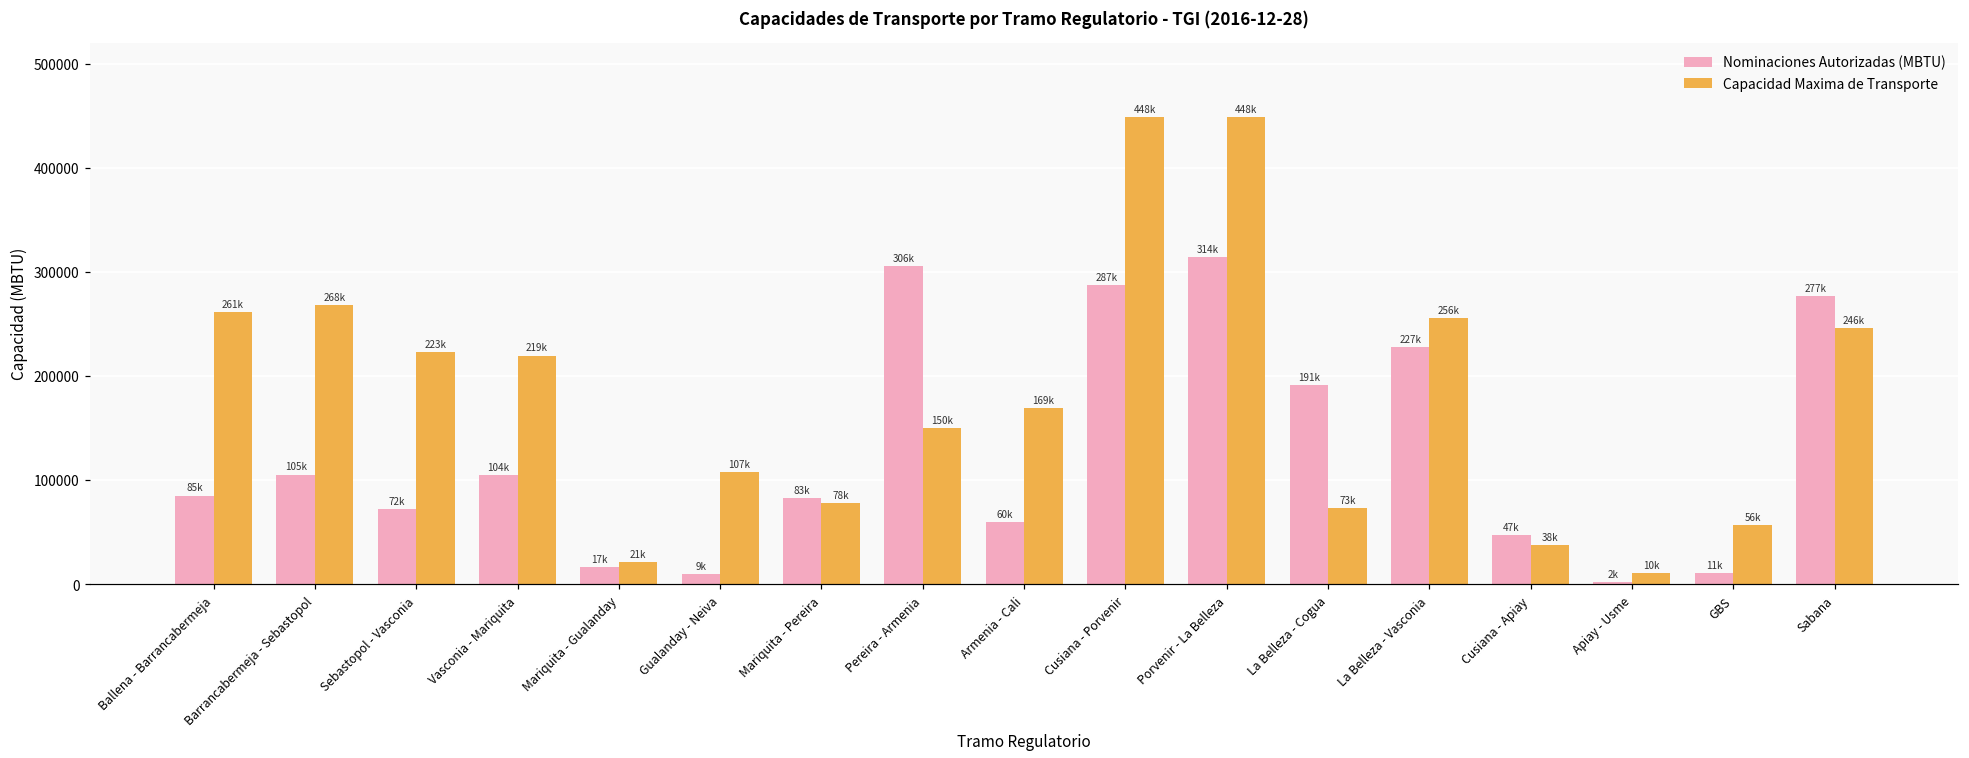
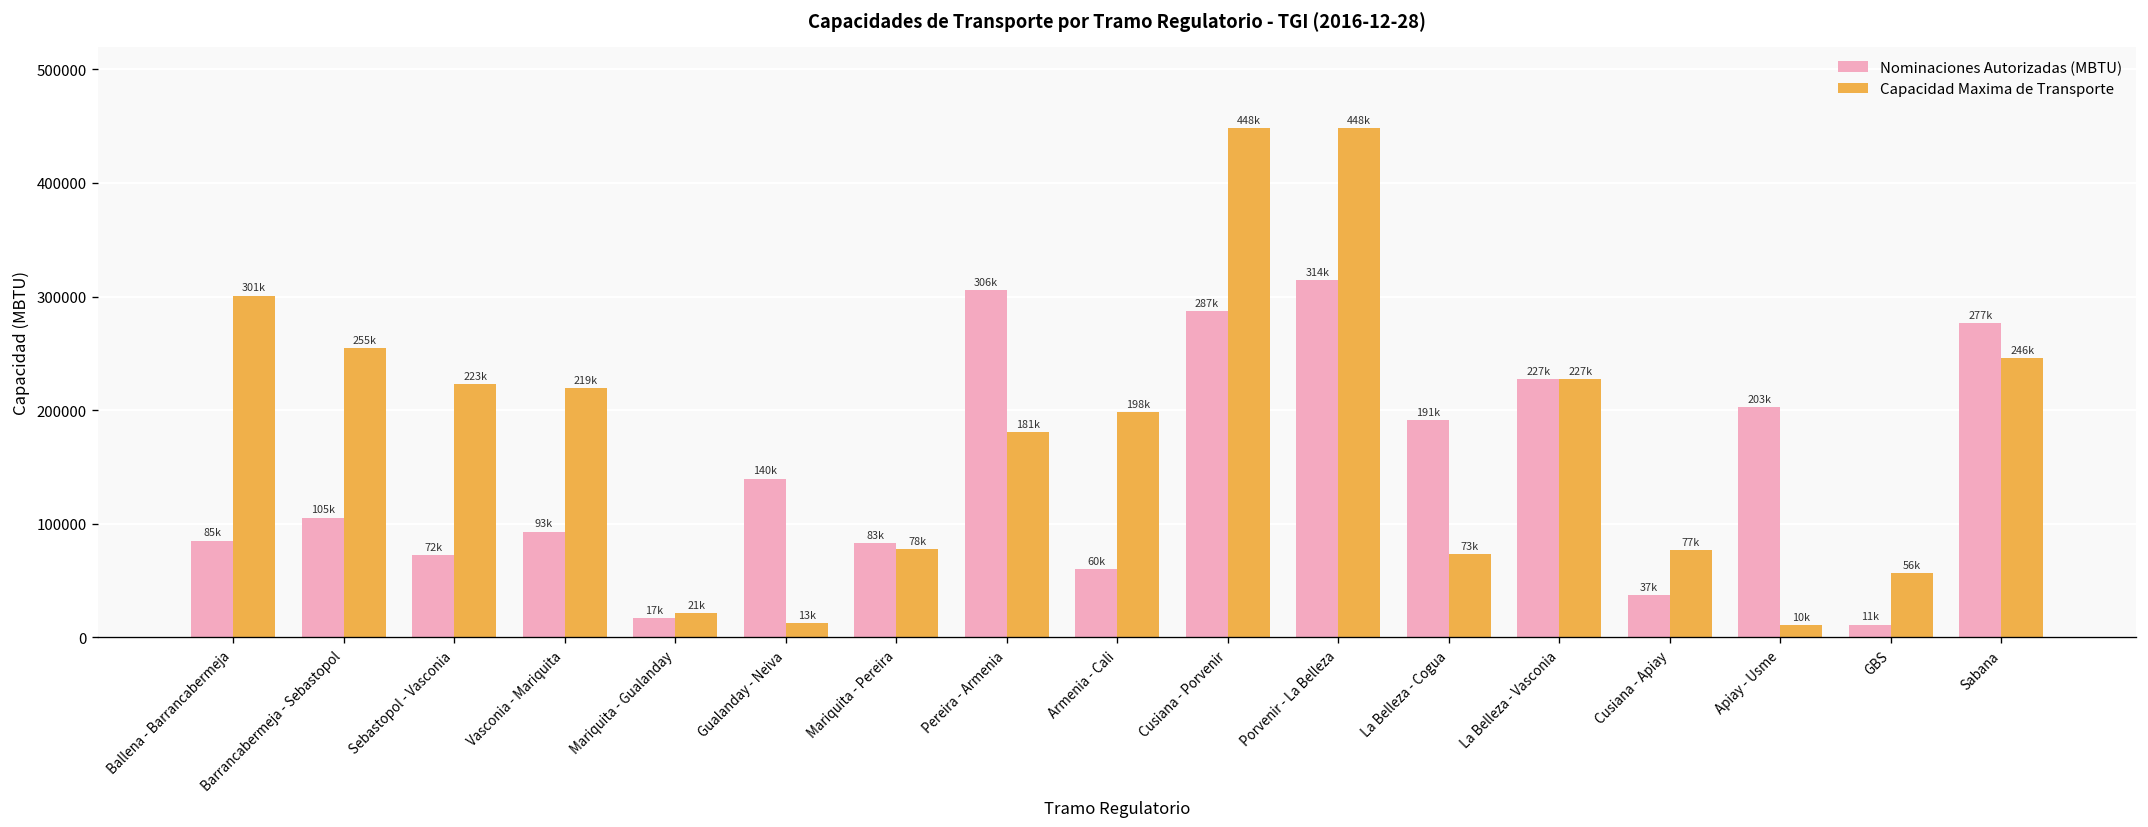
Capacidad Maxima de Transporte, Ballena - Barrancabermeja: 261k -> 301k
Capacidad Maxima de Transporte, Barrancabermeja - Sebastopol: 268k -> 255k
Nominaciones Autorizadas (MBTU), Vasconia - Mariquita: 104k -> 93k
Nominaciones Autorizadas (MBTU), Gualanday - Neiva: 9k -> 140k
Capacidad Maxima de Transporte, Gualanday - Neiva: 107k -> 13k
Capacidad Maxima de Transporte, Pereira - Armenia: 150k -> 181k
Capacidad Maxima de Transporte, Armenia - Cali: 169k -> 198k
Capacidad Maxima de Transporte, La Belleza - Vasconia: 256k -> 227k
Nominaciones Autorizadas (MBTU), Cusiana - Apiay: 47k -> 37k
Capacidad Maxima de Transporte, Cusiana - Apiay: 38k -> 77k
Nominaciones Autorizadas (MBTU), Apiay - Usme: 2k -> 203k
